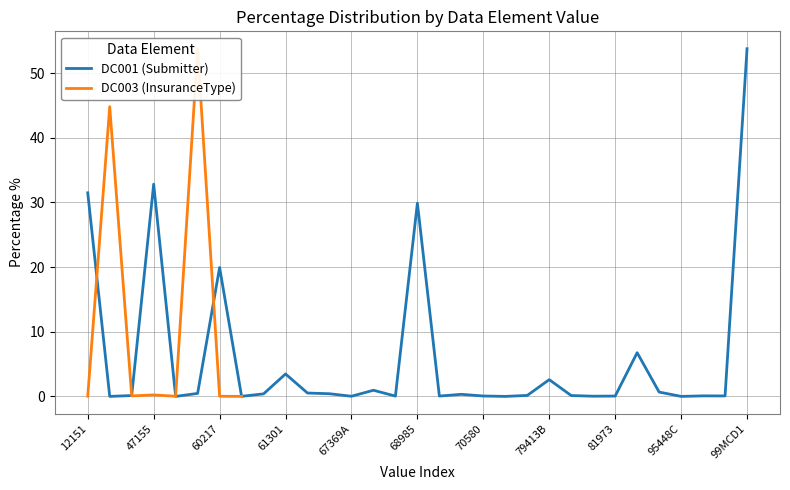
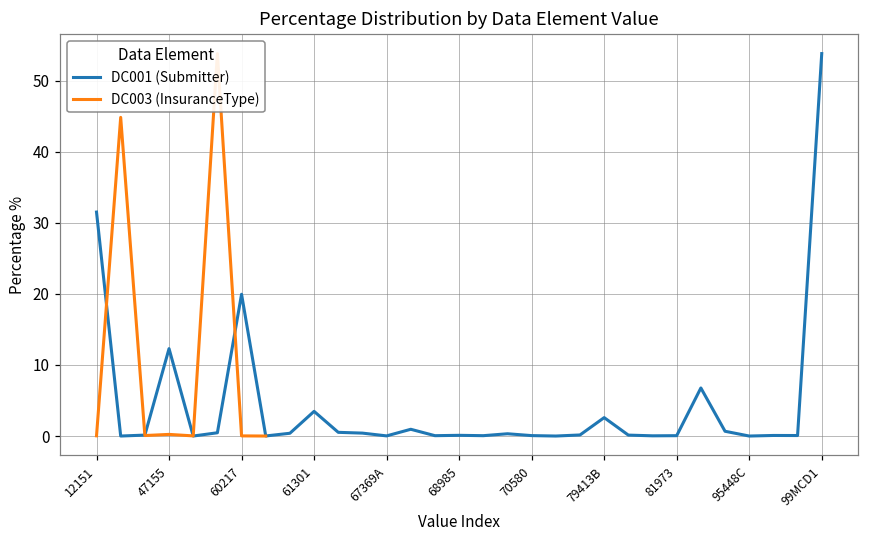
DC001 (Submitter), 47155: 33 -> 12
DC001 (Submitter), 68985: 30 -> 0
